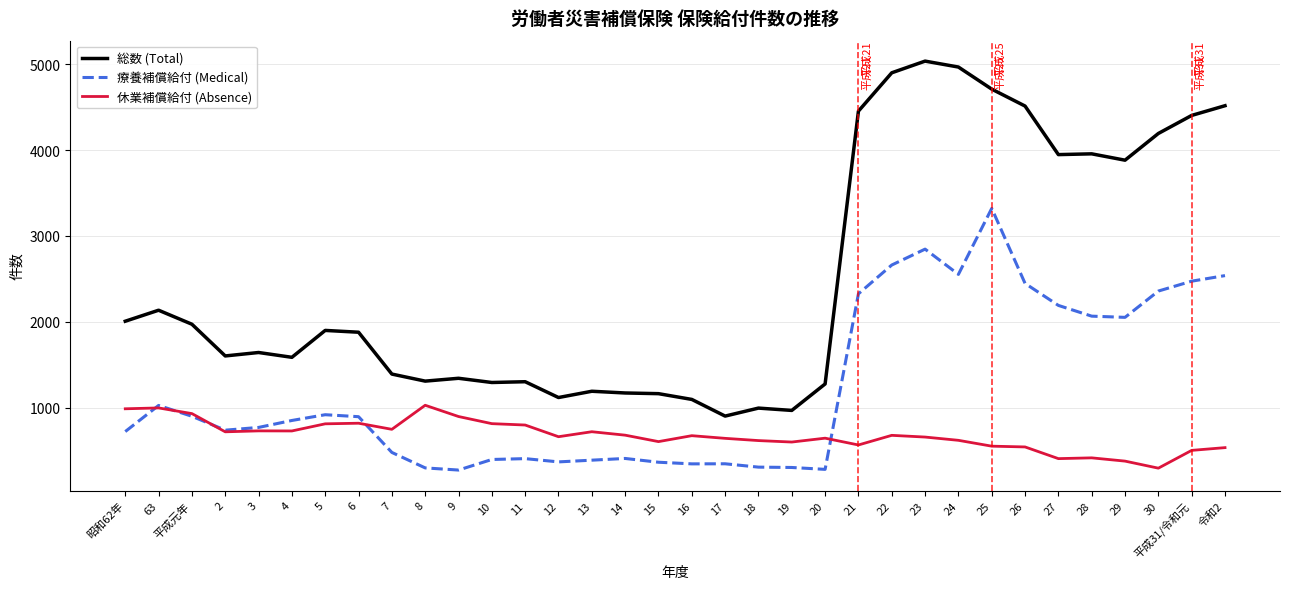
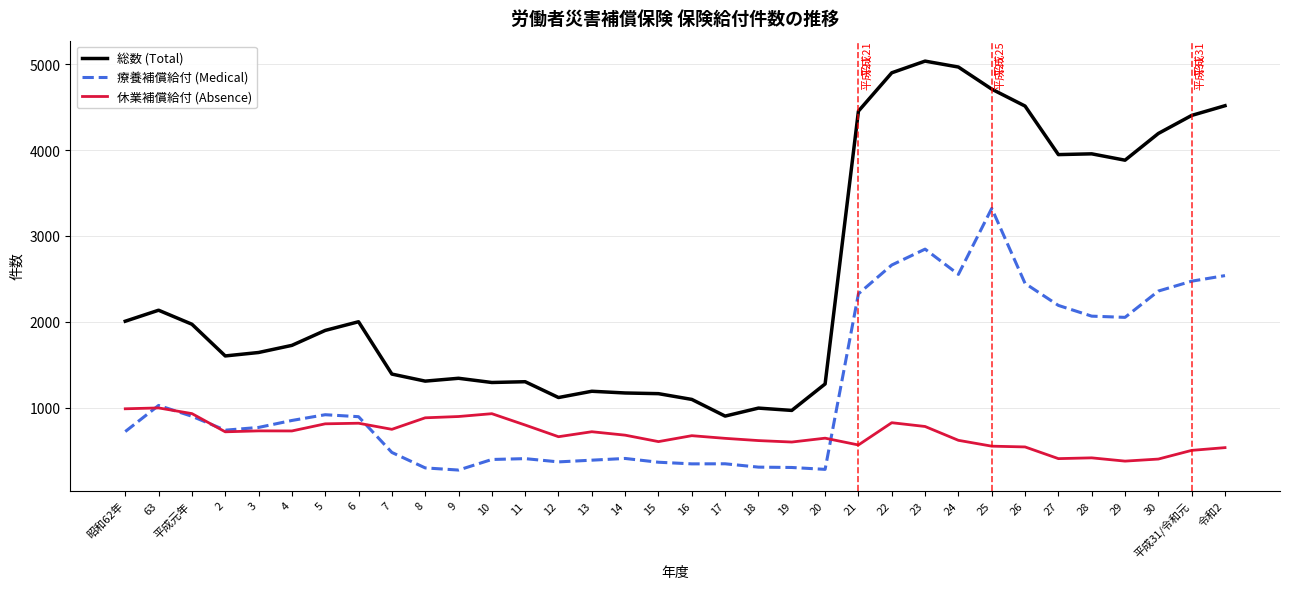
総数 (Total), 4: 1600 -> 1700
総数 (Total), 6: 1900 -> 2000
休業補償給付 (Absence), 8: 1000 -> 900
休業補償給付 (Absence), 10: 800 -> 900
休業補償給付 (Absence), 22: 700 -> 800
休業補償給付 (Absence), 23: 700 -> 800
休業補償給付 (Absence), 30: 300 -> 400
